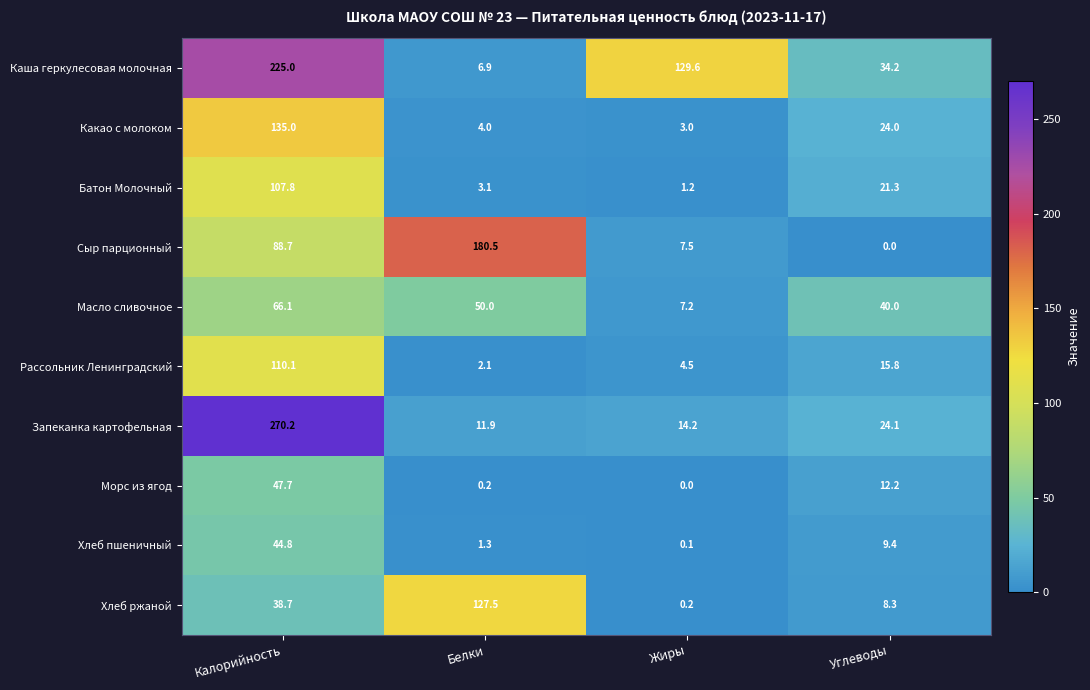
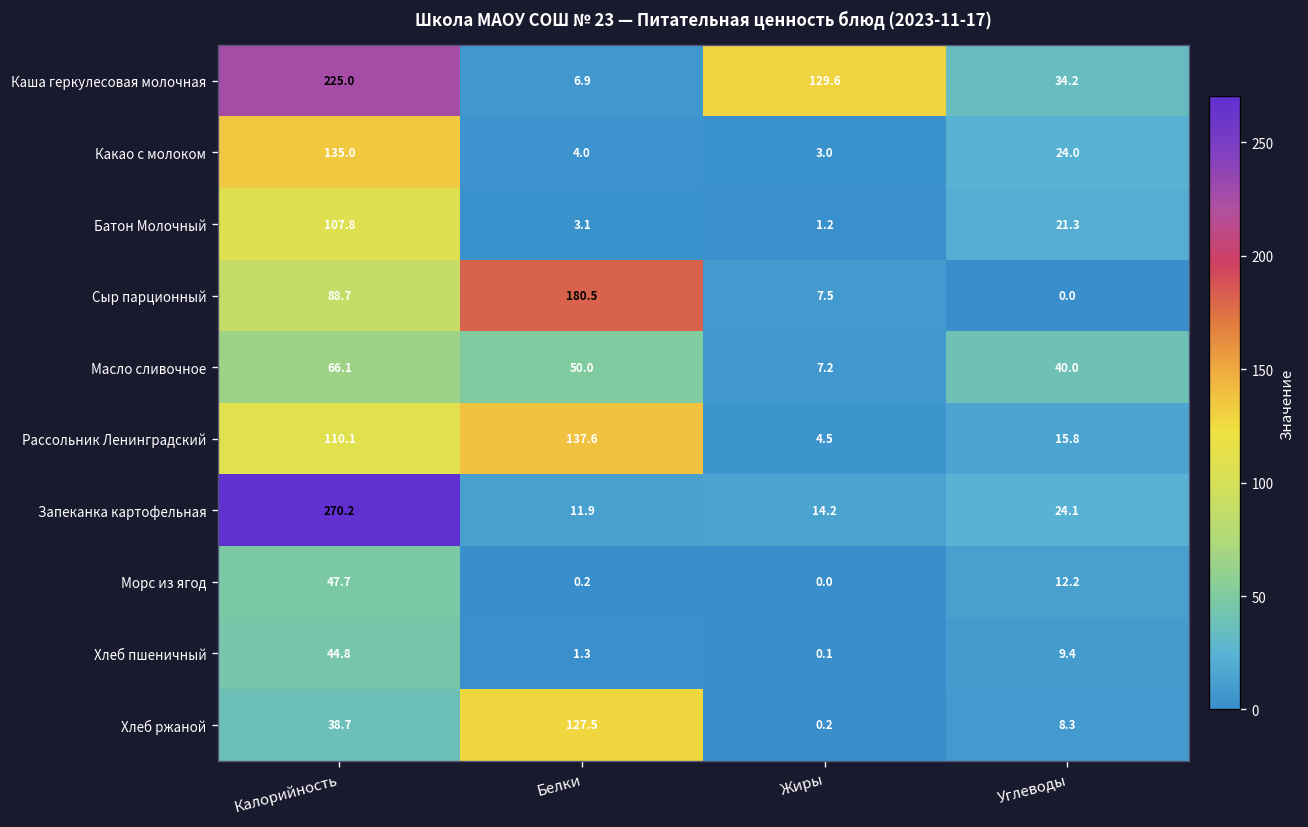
Рассольник Ленинградский, Белки: 2.1 -> 137.6
